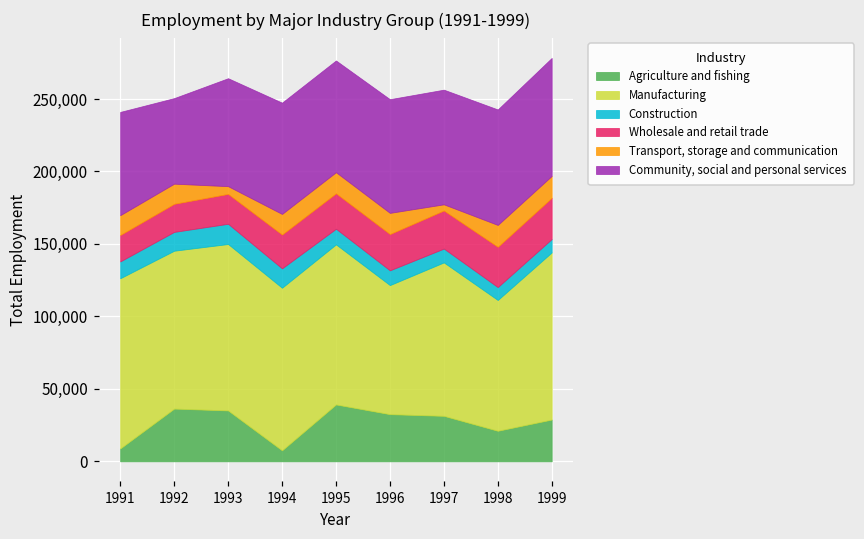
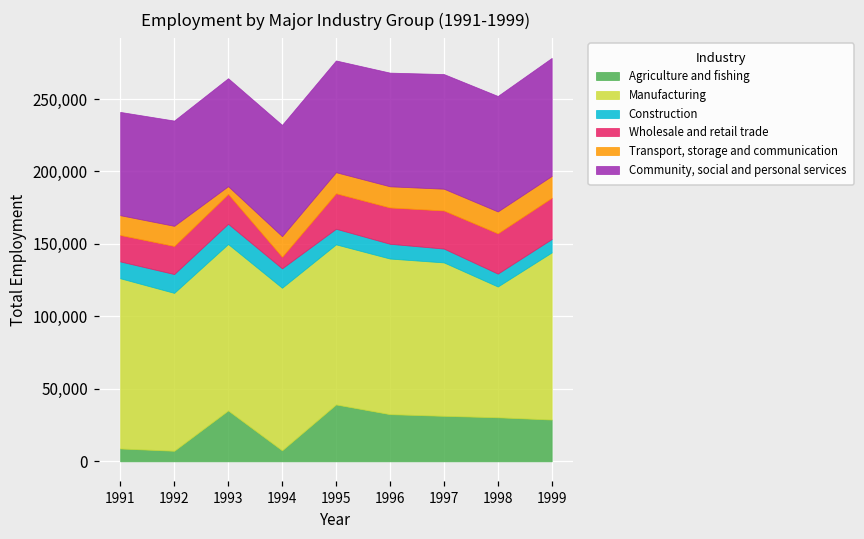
Agriculture and fishing, 1992: 36,000 -> 7,000
Community, social and personal services, 1992: 59,000 -> 73,000
Wholesale and retail trade, 1994: 23,000 -> 8,000
Manufacturing, 1996: 89,000 -> 107,000
Transport, storage and communication, 1997: 4,000 -> 15,000
Agriculture and fishing, 1998: 21,000 -> 30,000
